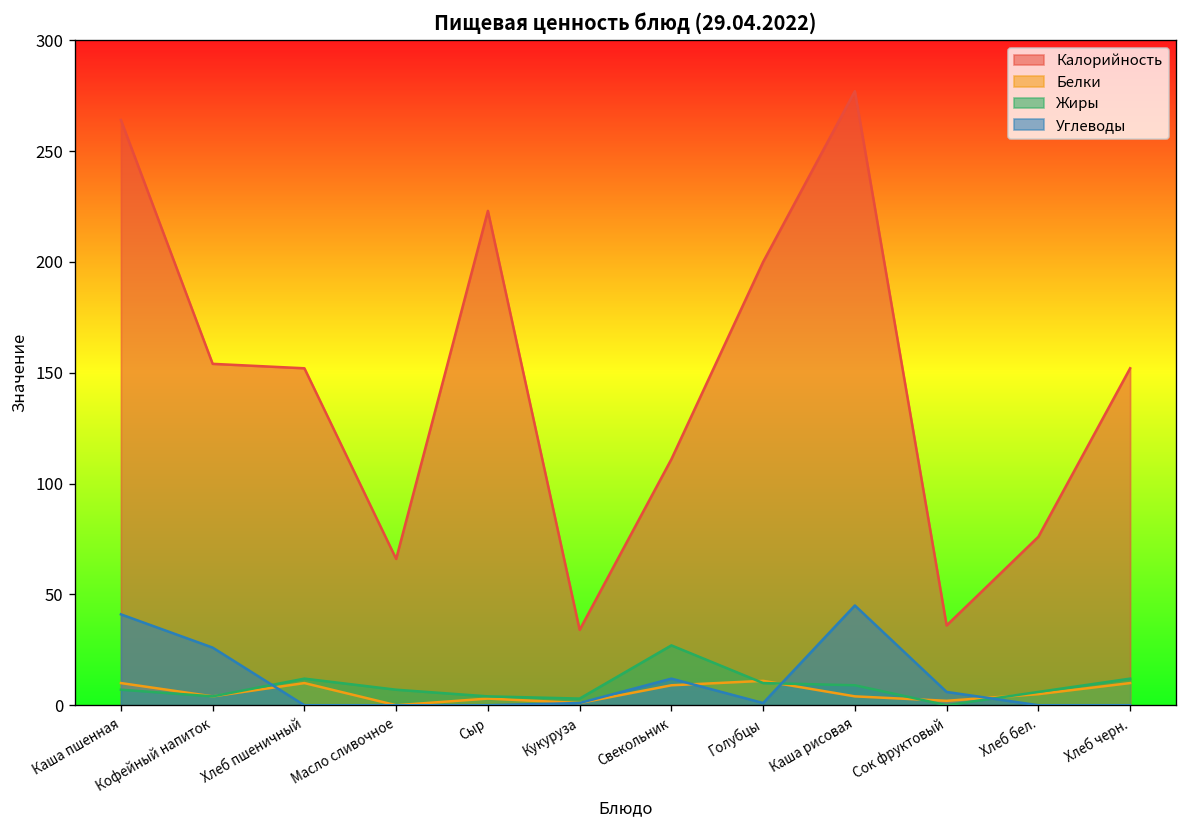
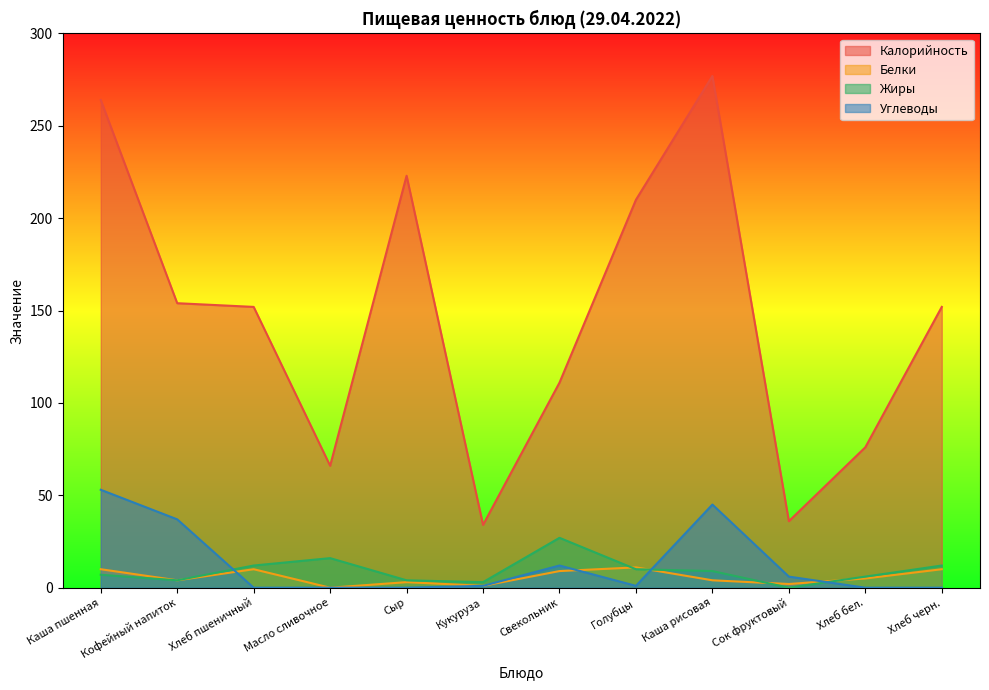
Углеводы, Каша пшенная: 41 -> 53
Углеводы, Кофейный напиток: 26 -> 37
Жиры, Масло сливочное: 7 -> 16
Калорийность, Голубцы: 200 -> 210
